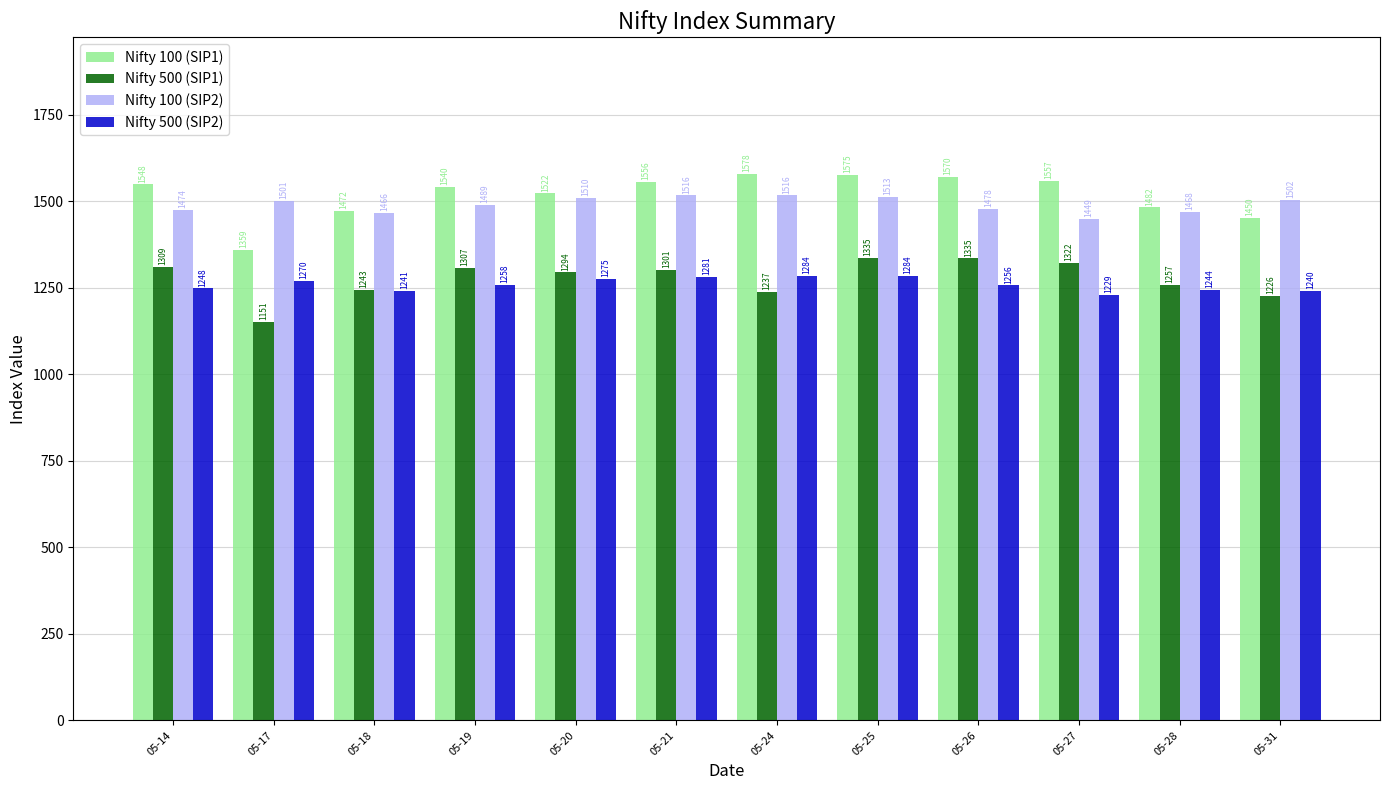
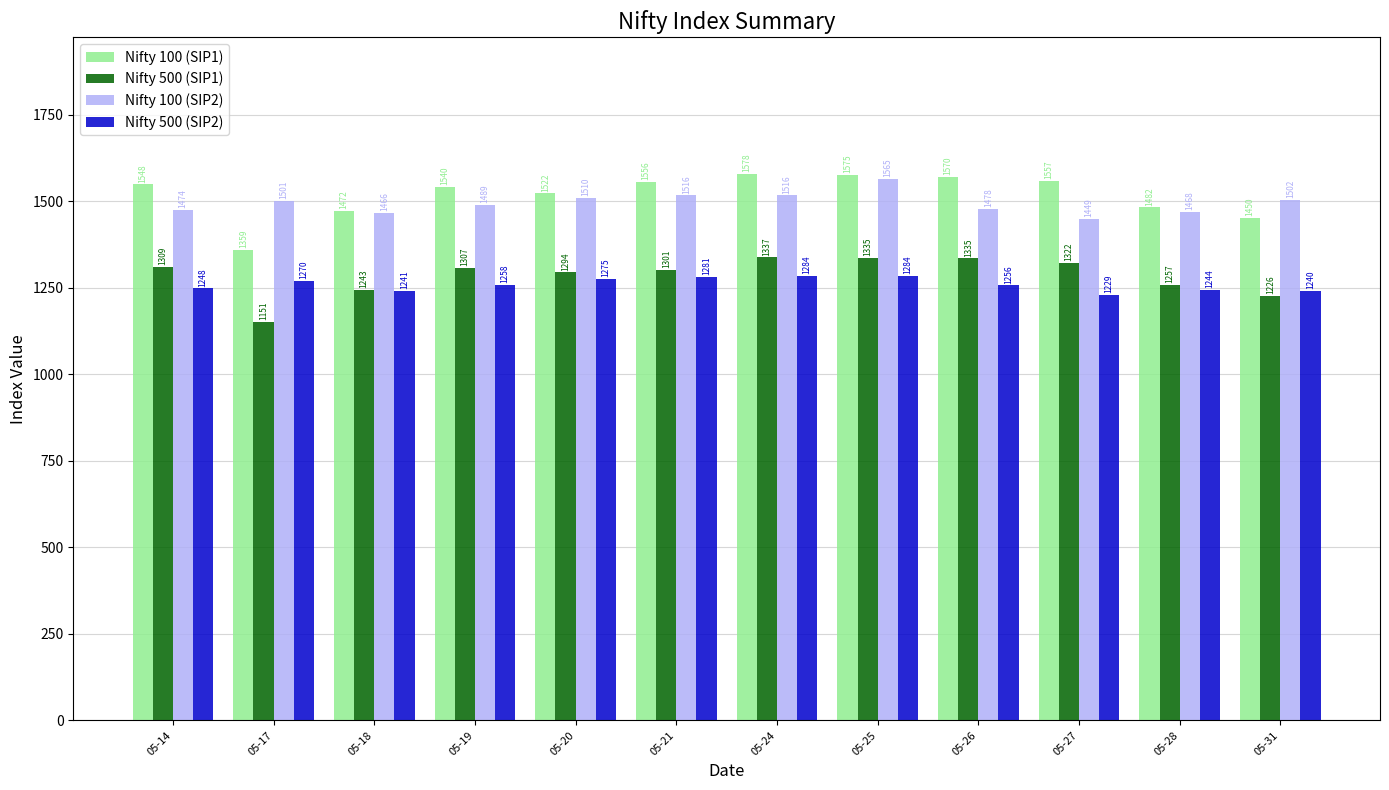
Nifty 500 (SIP1), 05-24: 1237 -> 1337
Nifty 100 (SIP2), 05-25: 1513 -> 1565
